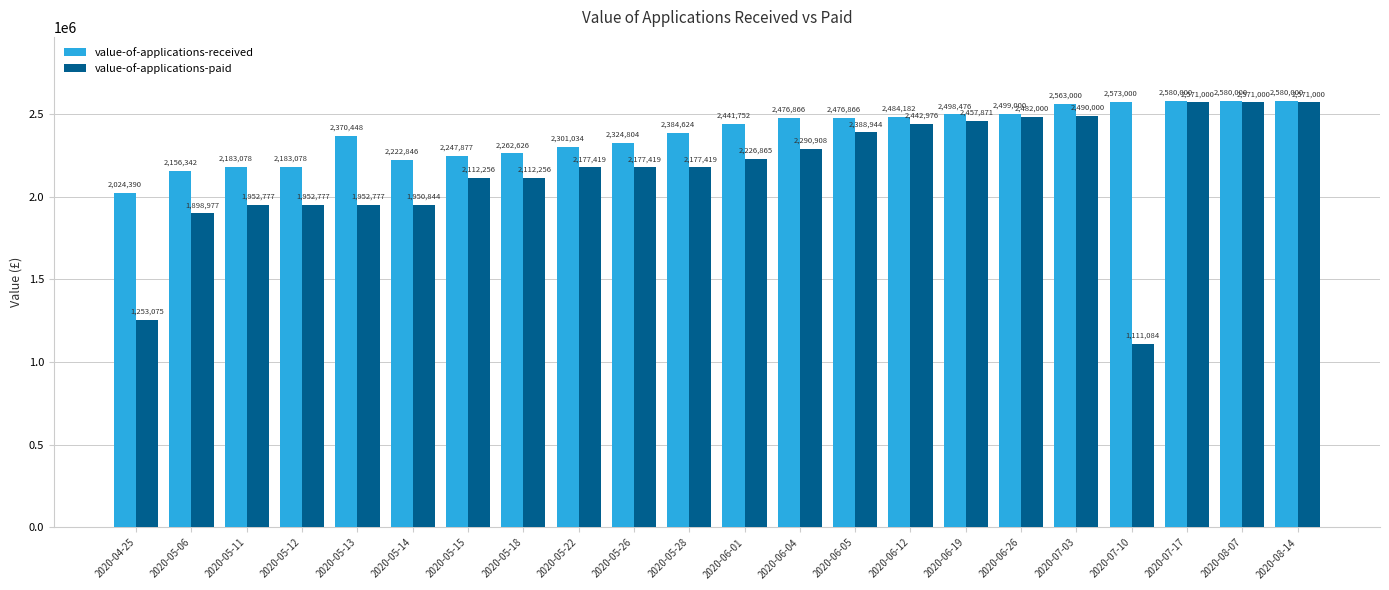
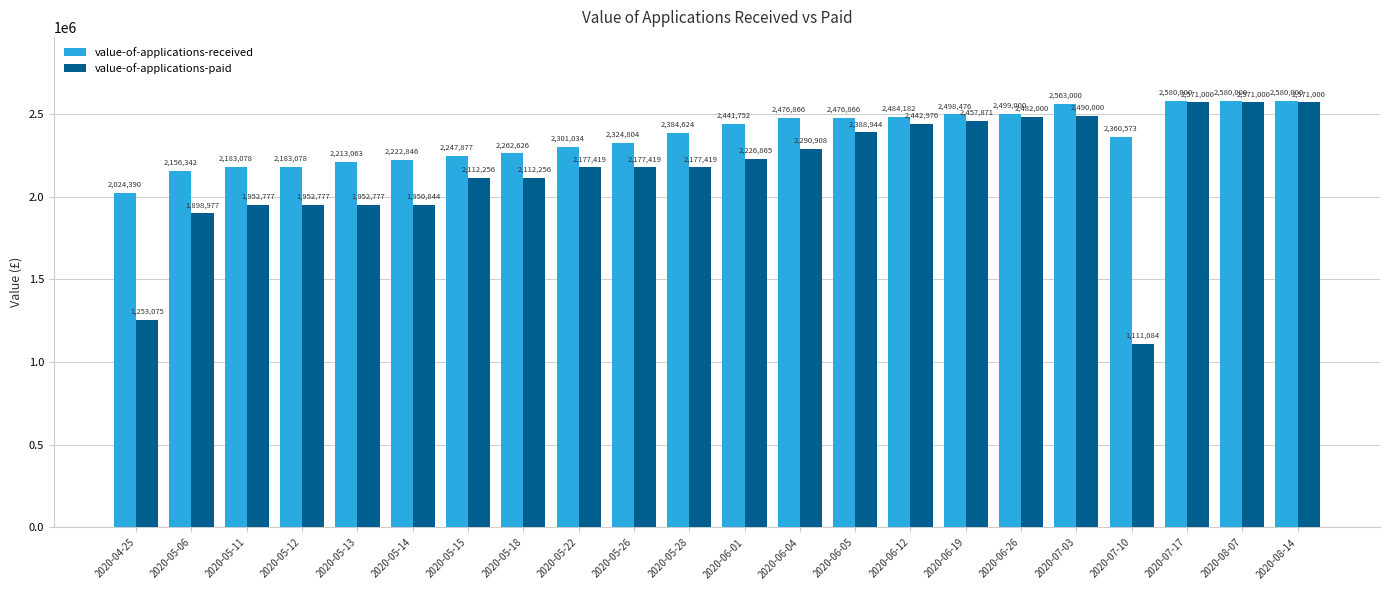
value-of-applications-received, 2020-05-13: 2,370,448 -> 2,213,063
value-of-applications-received, 2020-07-10: 2,573,000 -> 2,360,573
